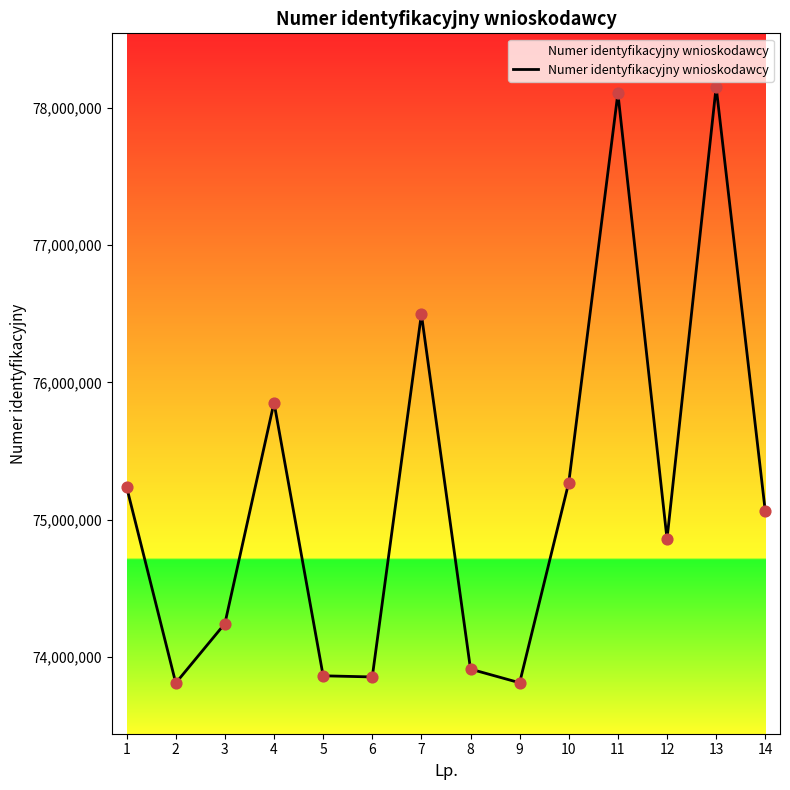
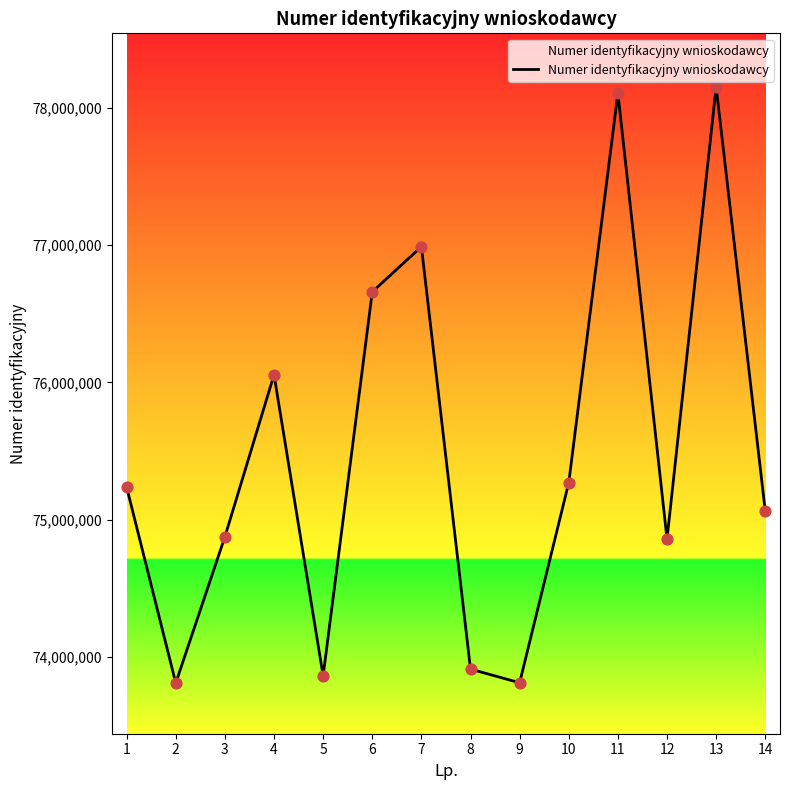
3: 74,240,000 -> 74,880,000
4: 75,850,000 -> 76,060,000
6: 73,850,000 -> 76,660,000
7: 76,500,000 -> 76,990,000
